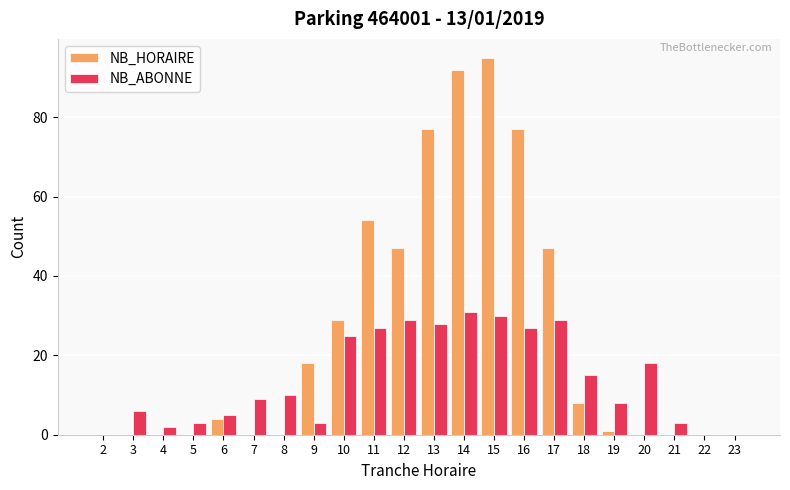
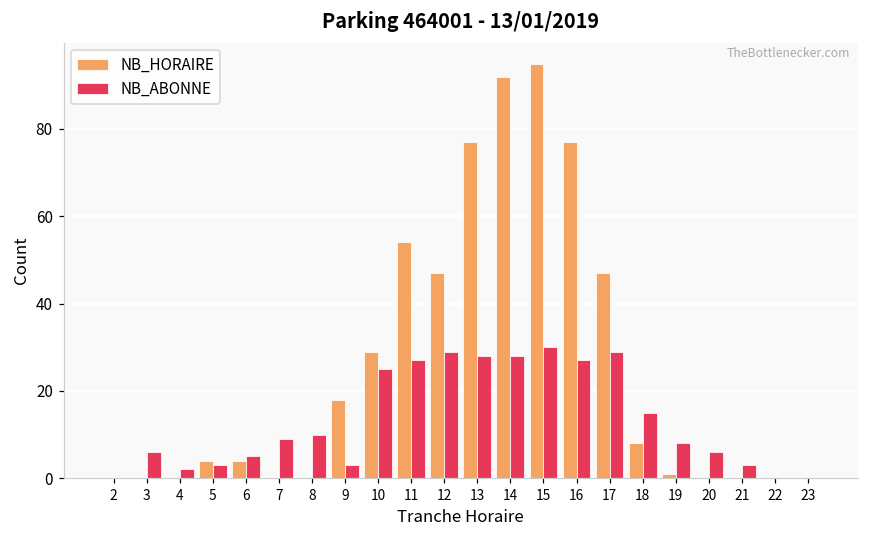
NB_HORAIRE, 5: 0 -> 4
NB_ABONNE, 14: 31 -> 28
NB_ABONNE, 20: 18 -> 6
